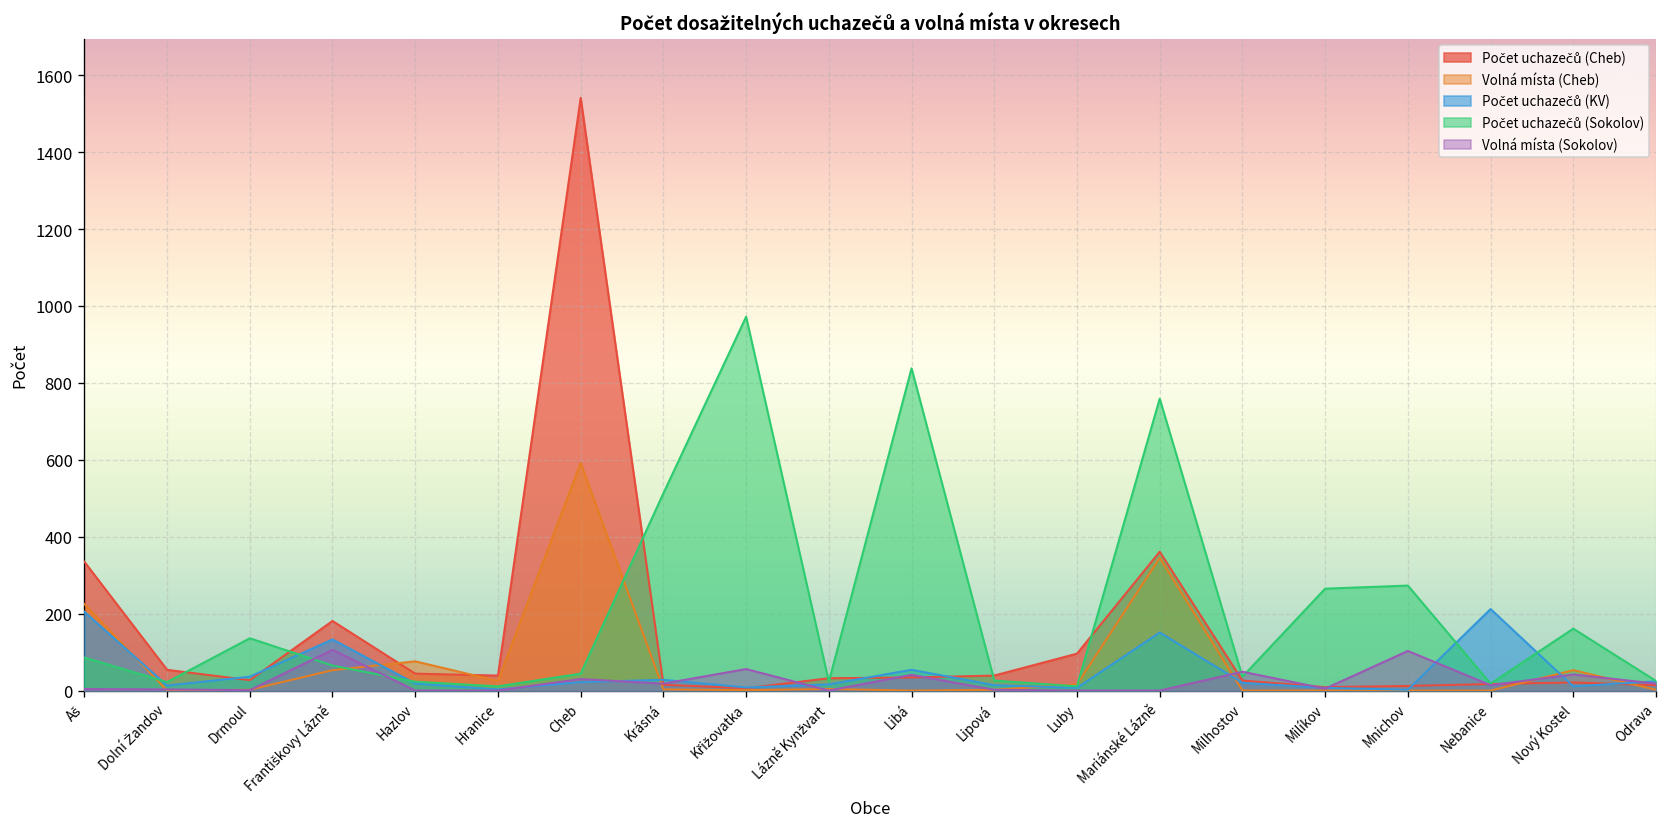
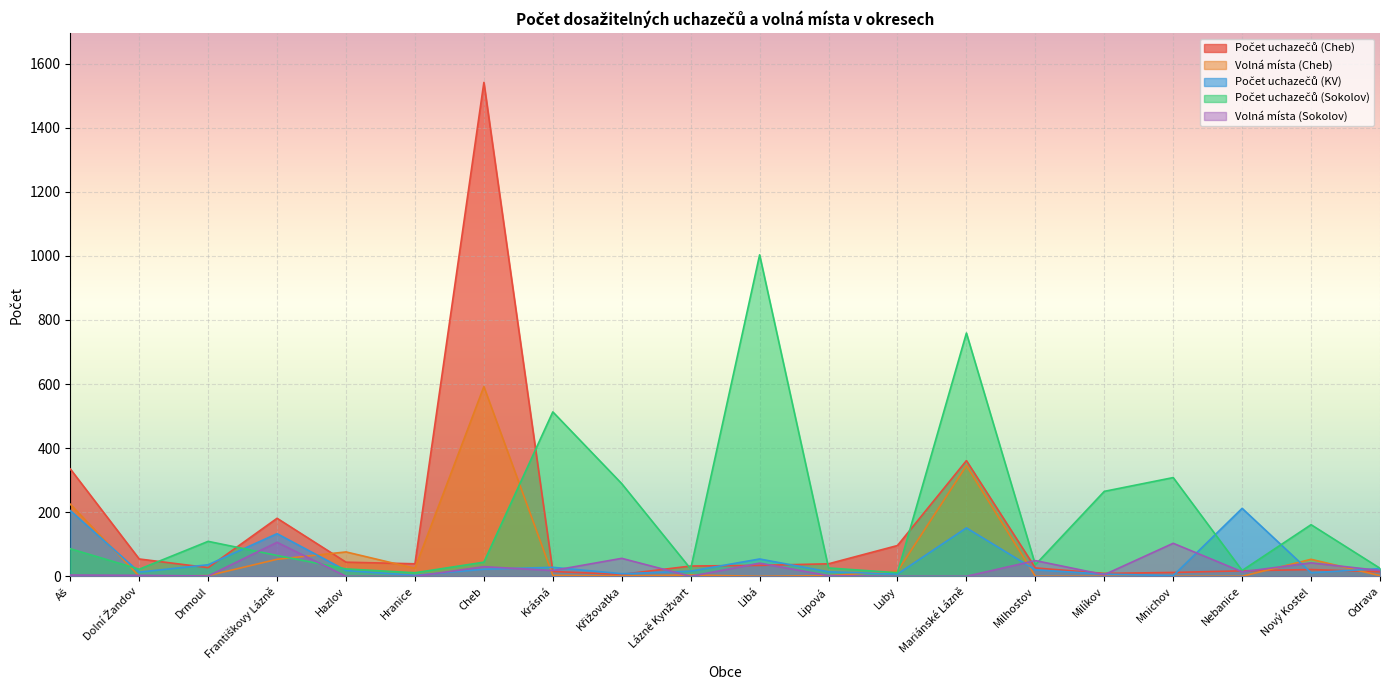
Počet uchazečů (Sokolov), Drmoul: 140 -> 110
Počet uchazečů (Sokolov), Křižovatka: 970 -> 290
Počet uchazečů (Sokolov), Libá: 840 -> 1000
Počet uchazečů (Sokolov), Mnichov: 270 -> 310
